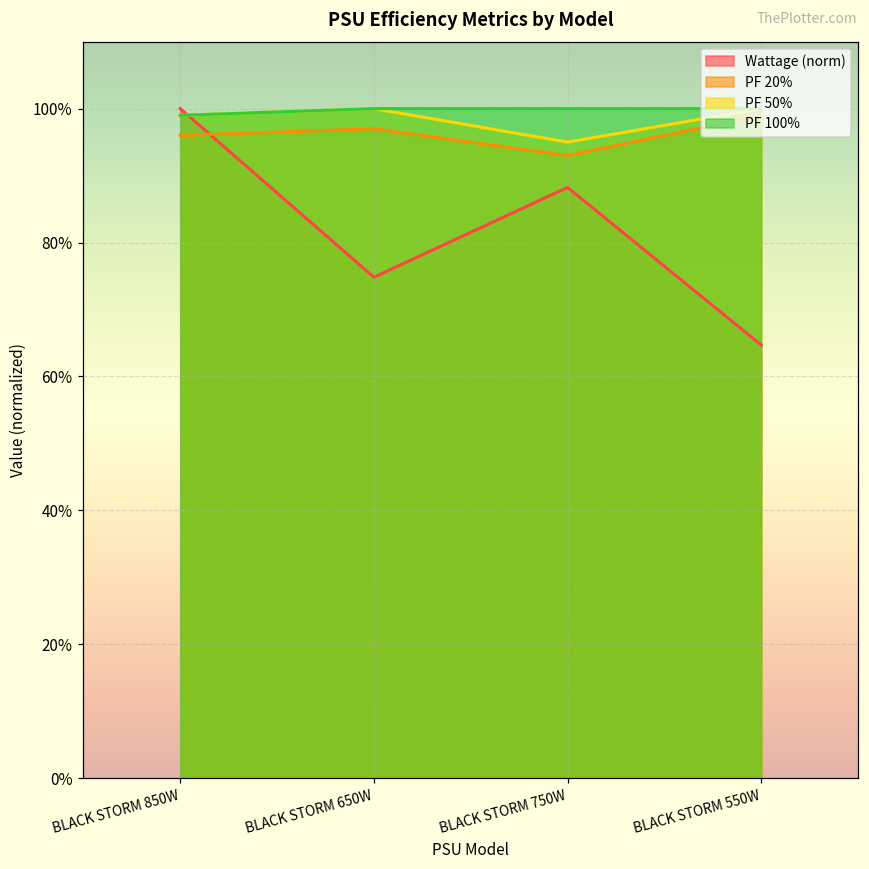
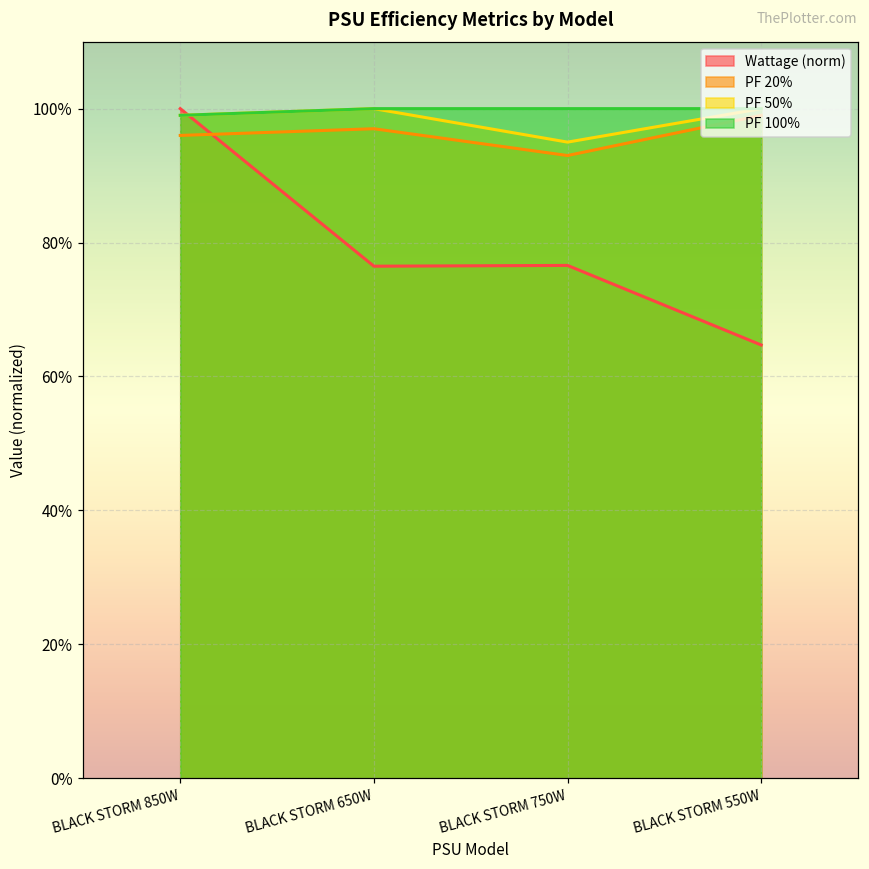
Wattage (norm), BLACK STORM 650W: 75% -> 76%
Wattage (norm), BLACK STORM 750W: 88% -> 77%
